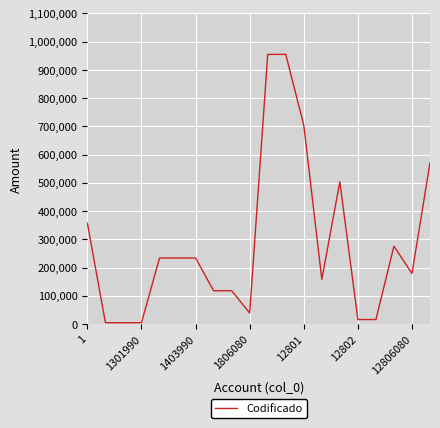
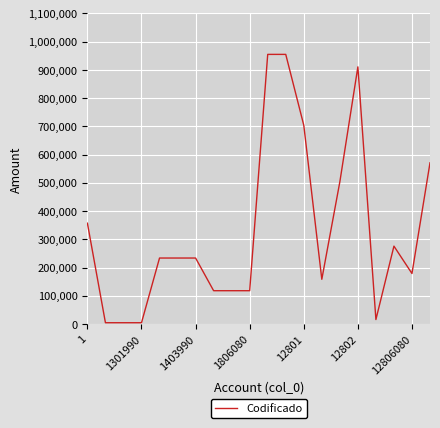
1806080: 40,000 -> 120,000
12802: 20,000 -> 910,000
